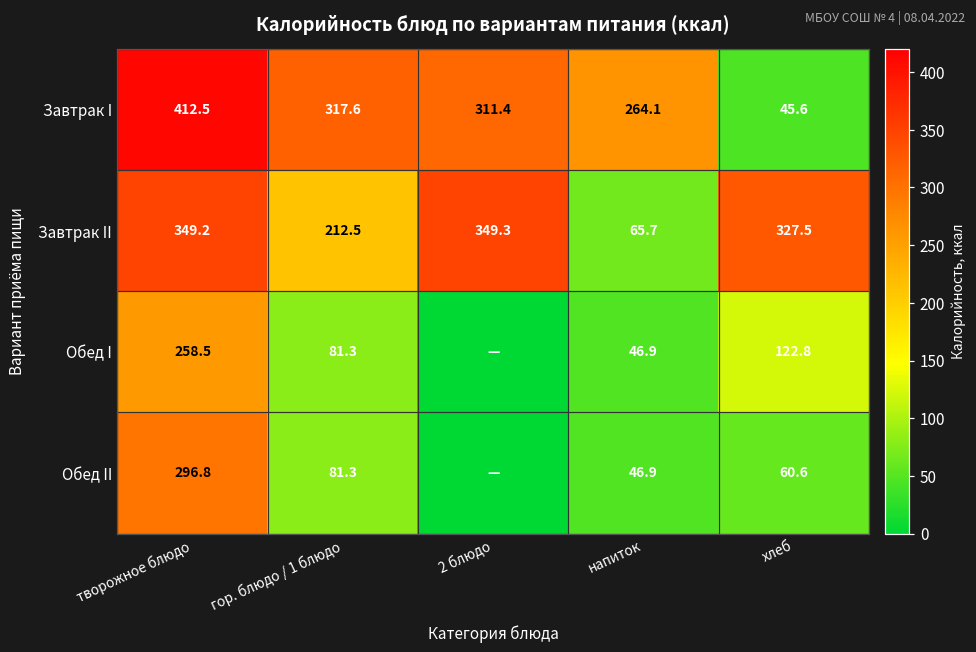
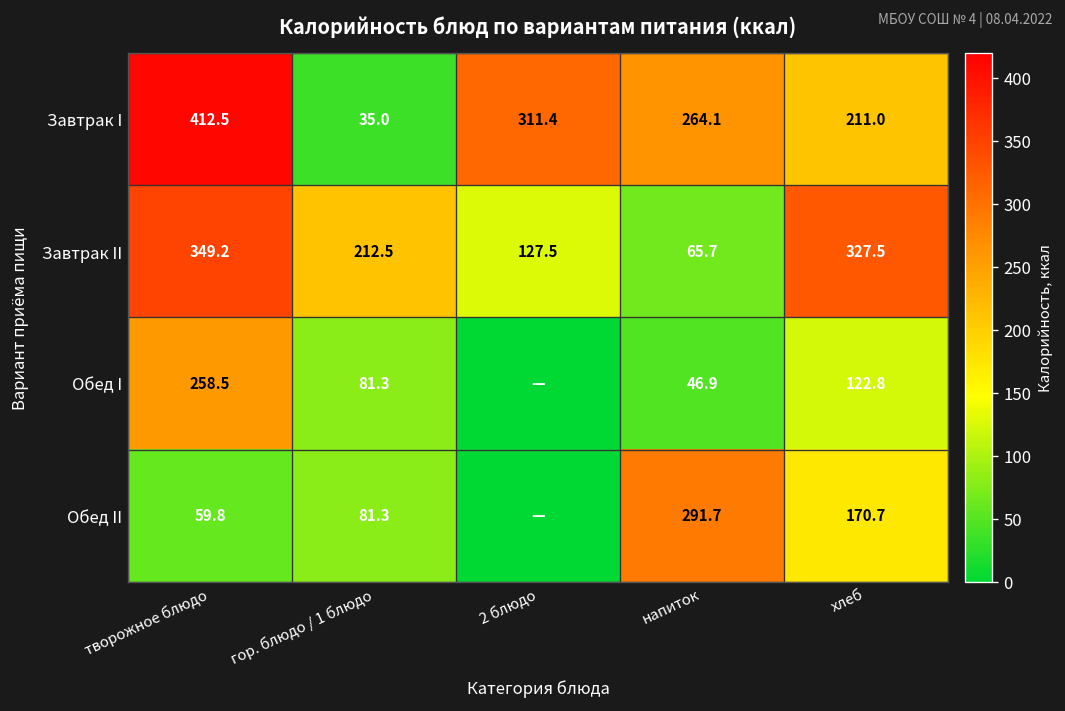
Завтрак I, гор. блюдо / 1 блюдо: 317.6 -> 35.0
Завтрак I, хлеб: 45.6 -> 211.0
Завтрак II, 2 блюдо: 349.3 -> 127.5
Обед II, творожное блюдо: 296.8 -> 59.8
Обед II, напиток: 46.9 -> 291.7
Обед II, хлеб: 60.6 -> 170.7
